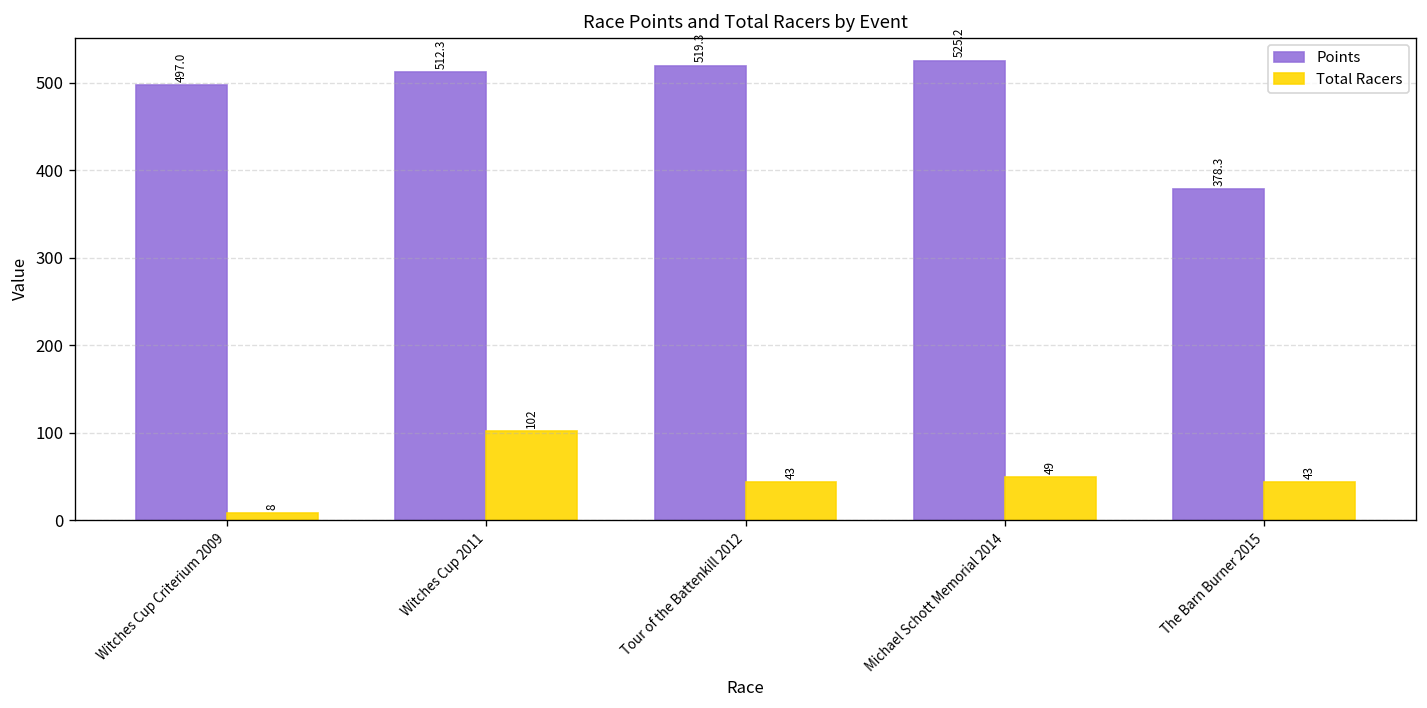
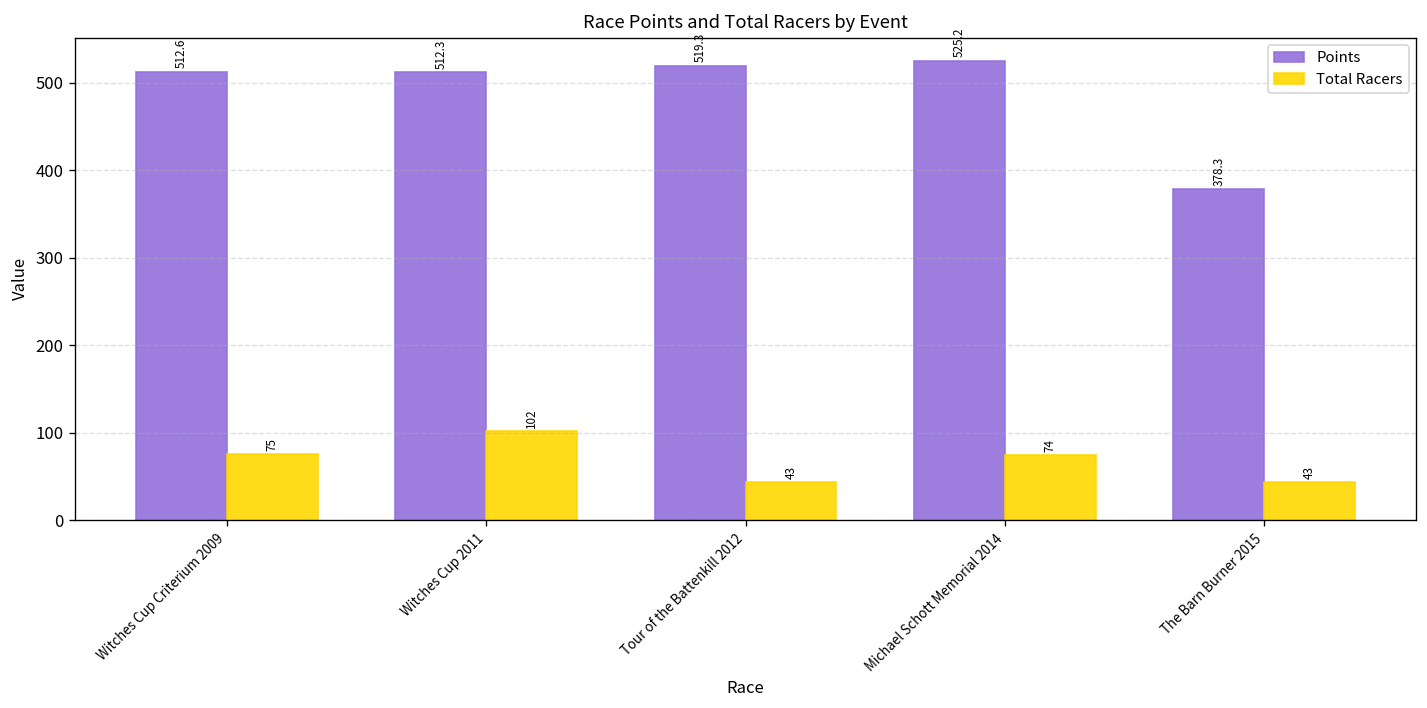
Points, Witches Cup Criterium 2009: 497.0 -> 512.6
Total Racers, Witches Cup Criterium 2009: 8 -> 75
Total Racers, Michael Schott Memorial 2014: 49 -> 74
